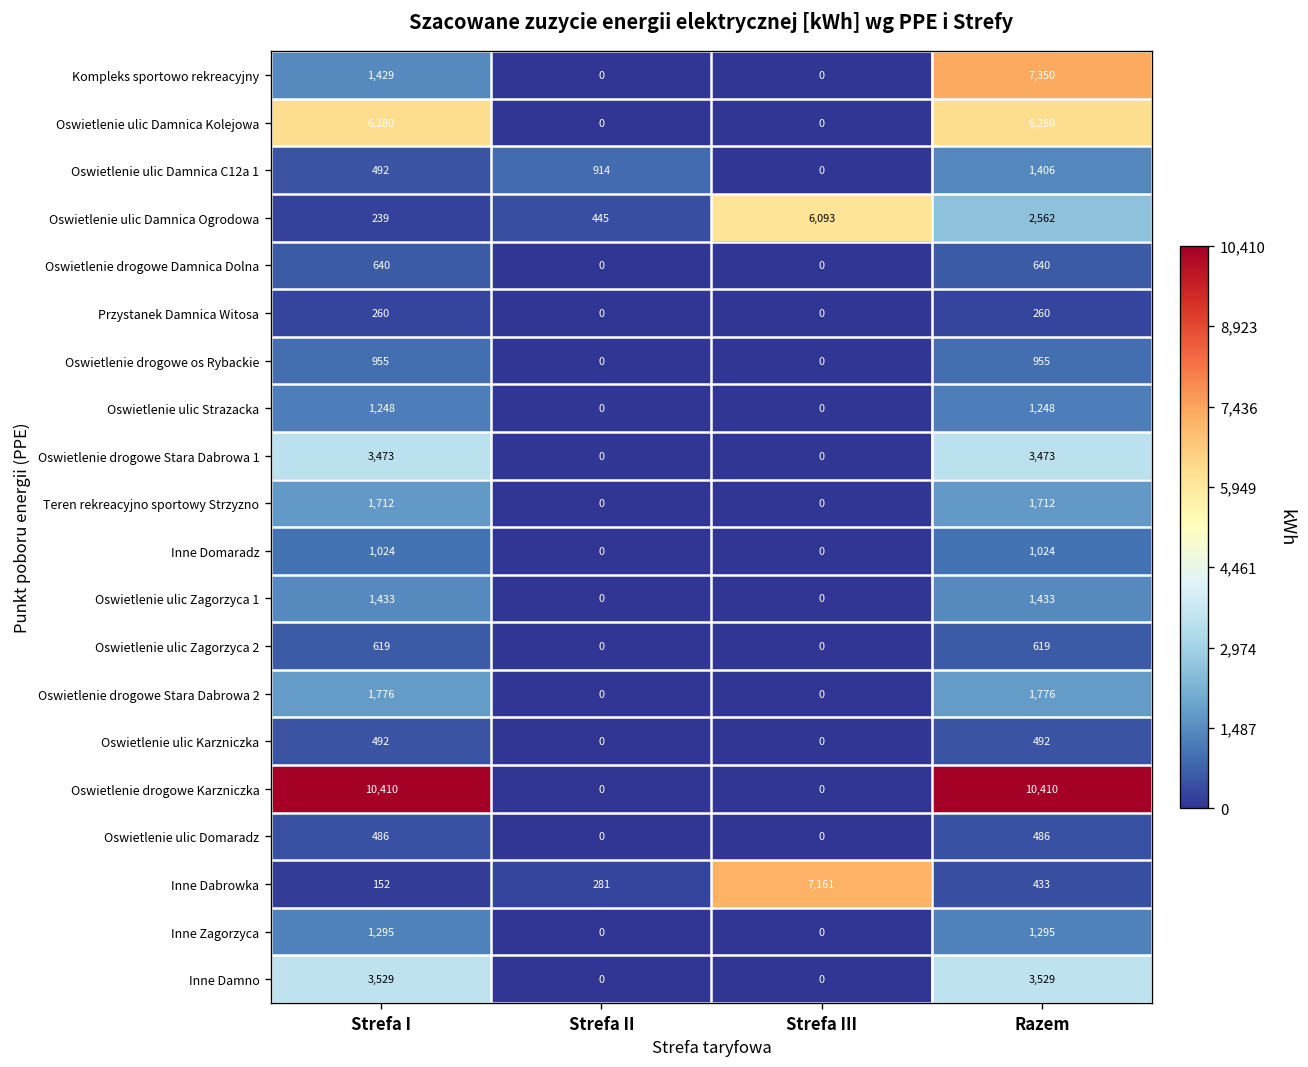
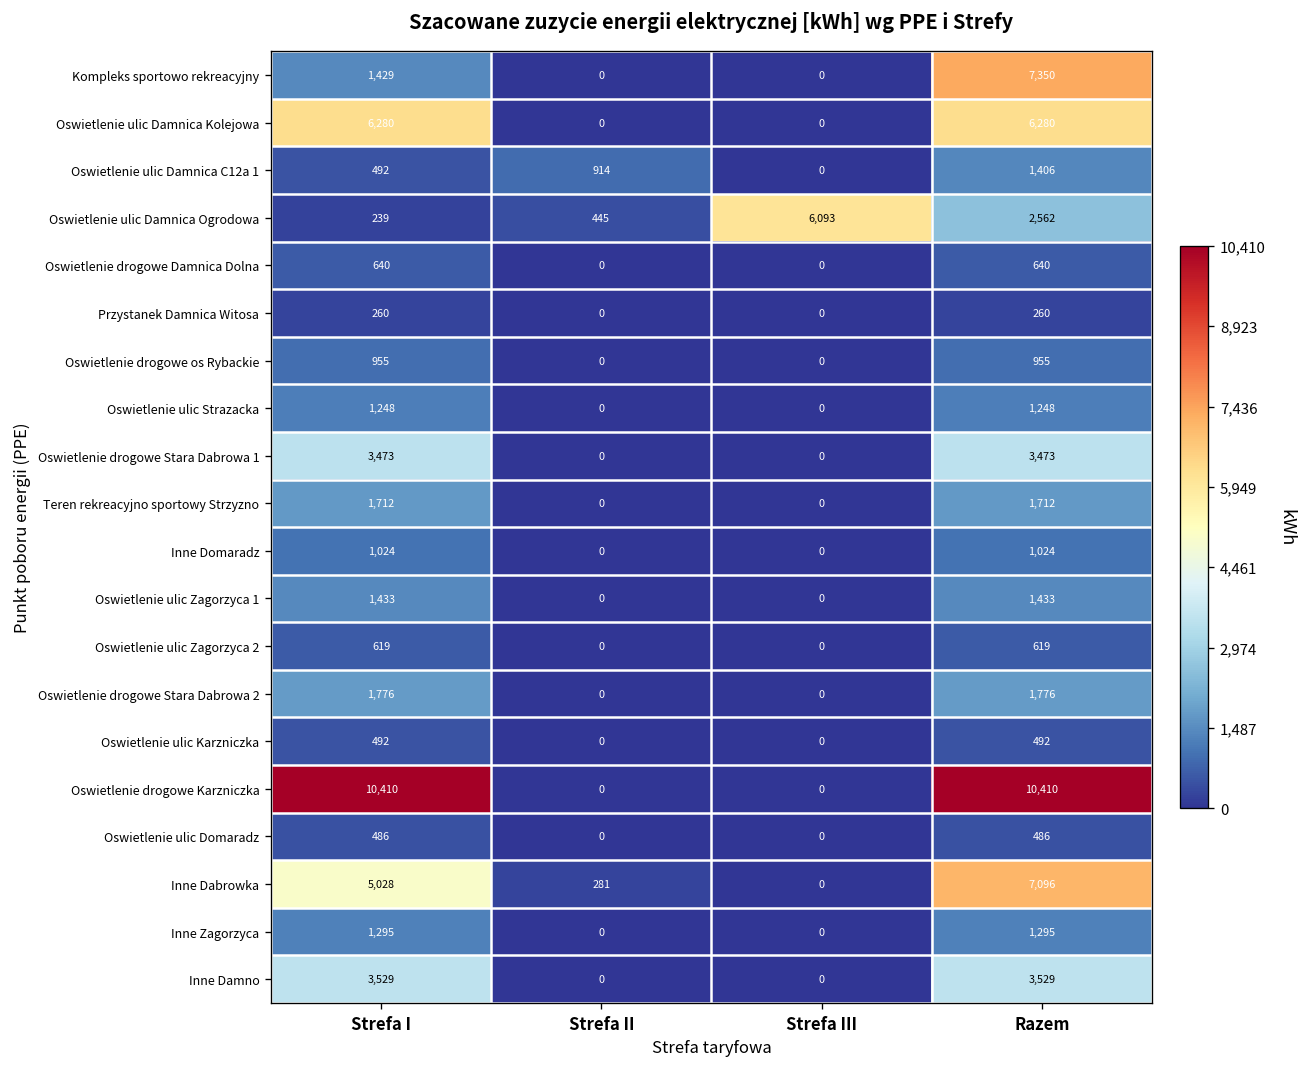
Inne Dabrowka, Strefa I: 152 -> 5,028
Inne Dabrowka, Strefa III: 7,161 -> 0
Inne Dabrowka, Razem: 433 -> 7,096
